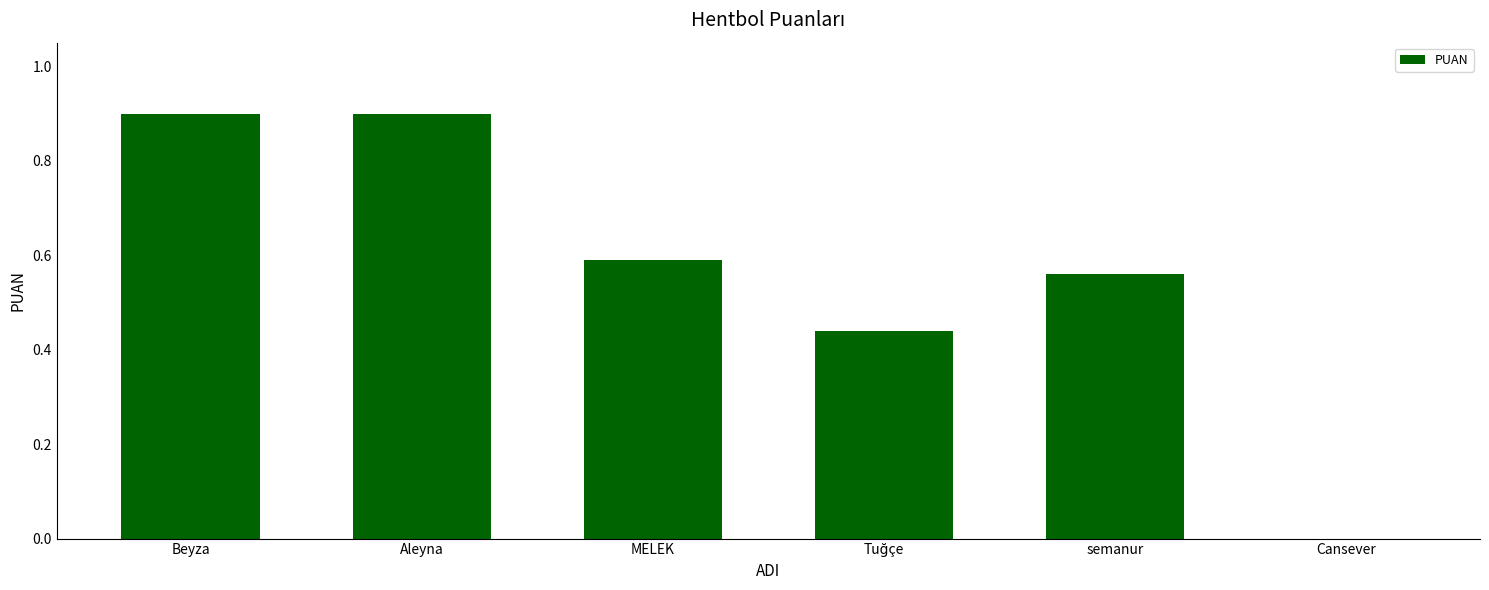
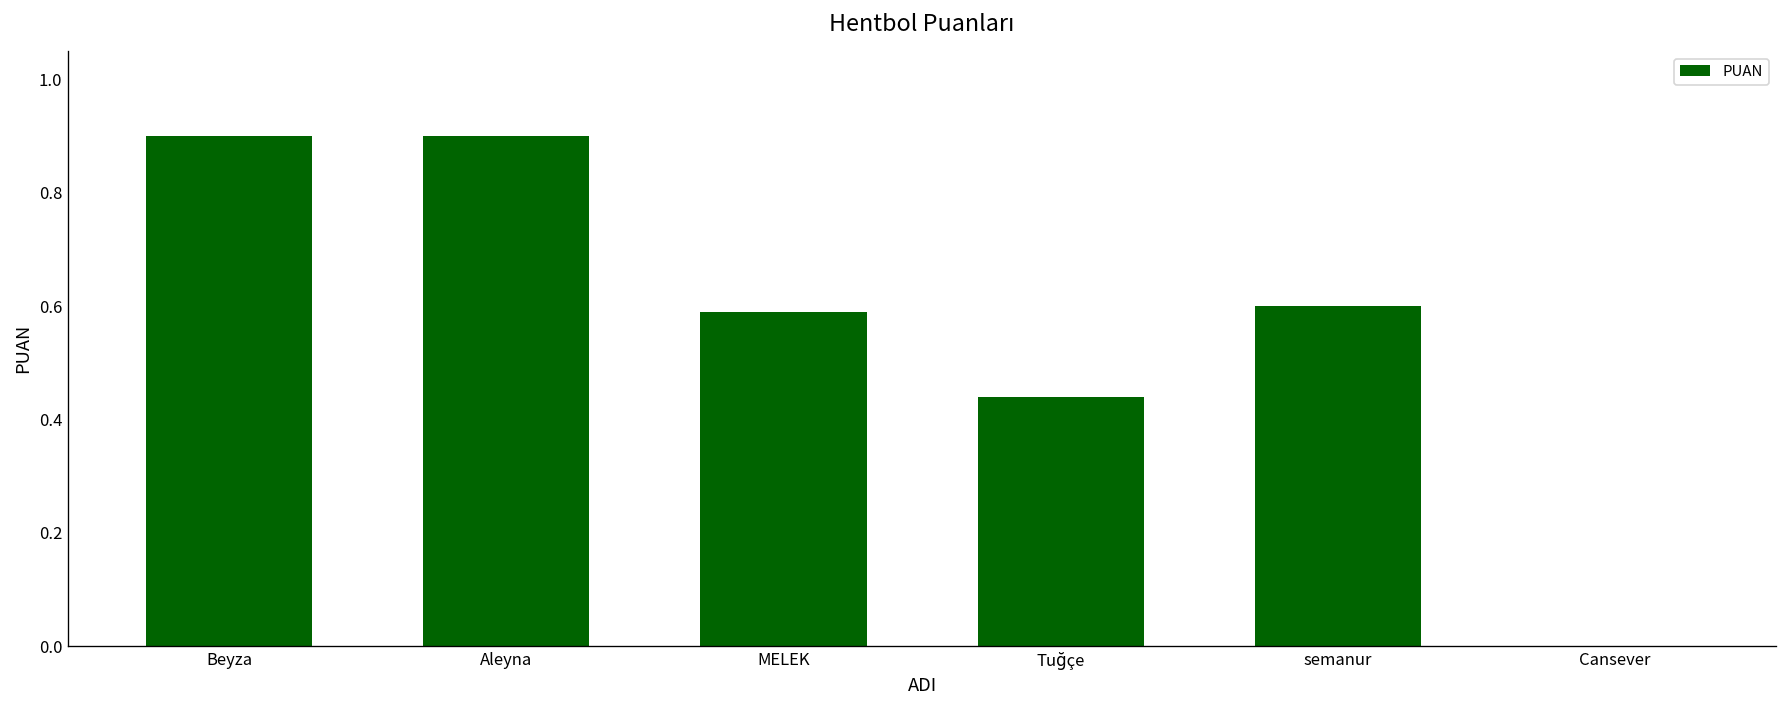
semanur: 0.56 -> 0.60
